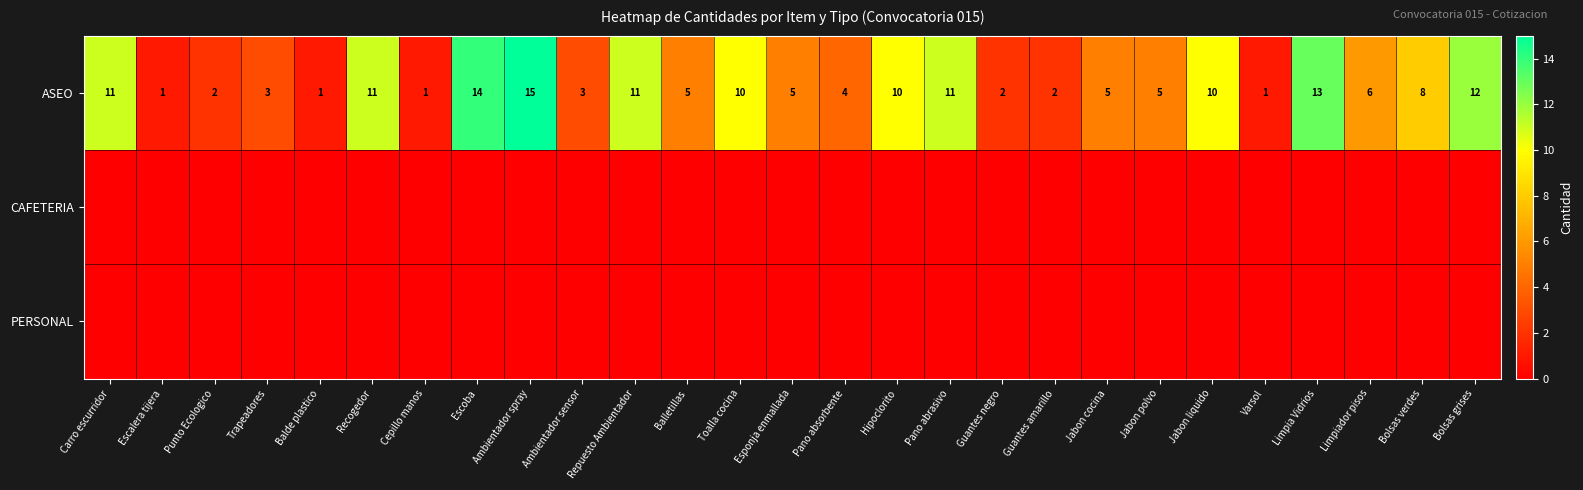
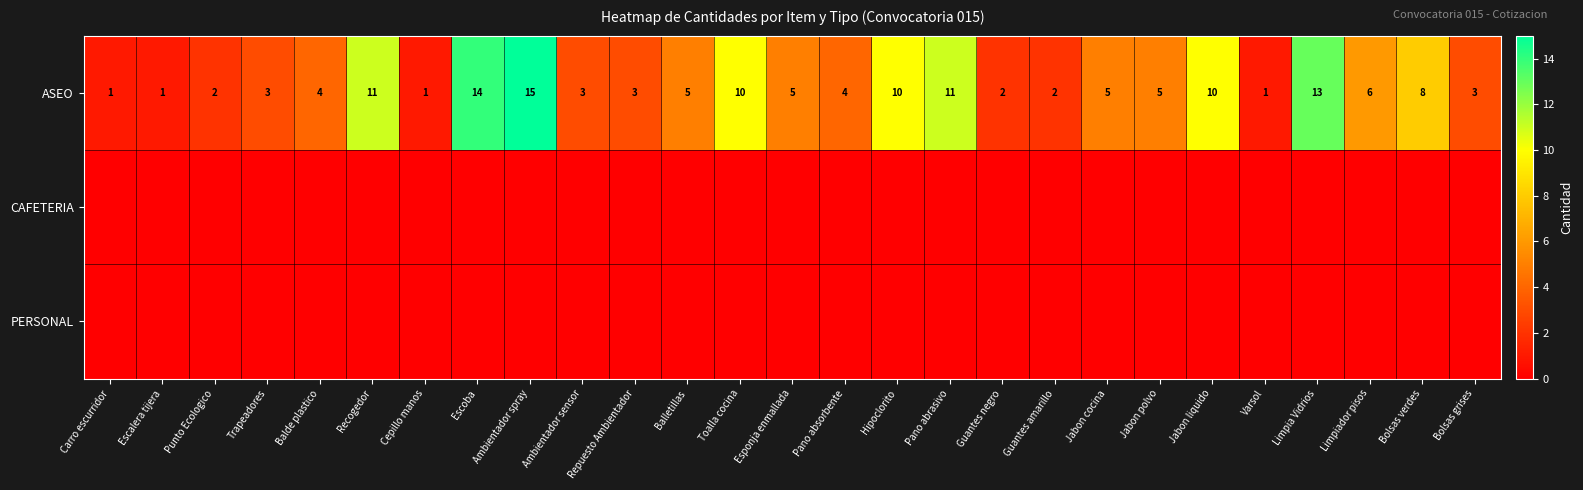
ASEO, Carro escurridor: 11 -> 1
ASEO, Balde plastico: 1 -> 4
ASEO, Repuesto Ambientador: 11 -> 3
ASEO, Bolsas grises: 12 -> 3
